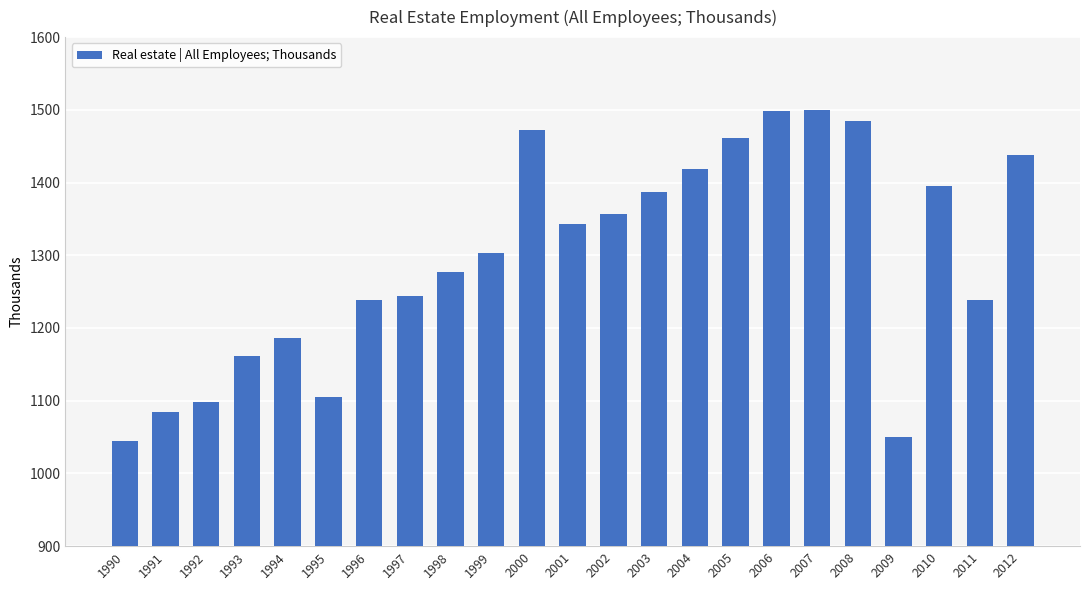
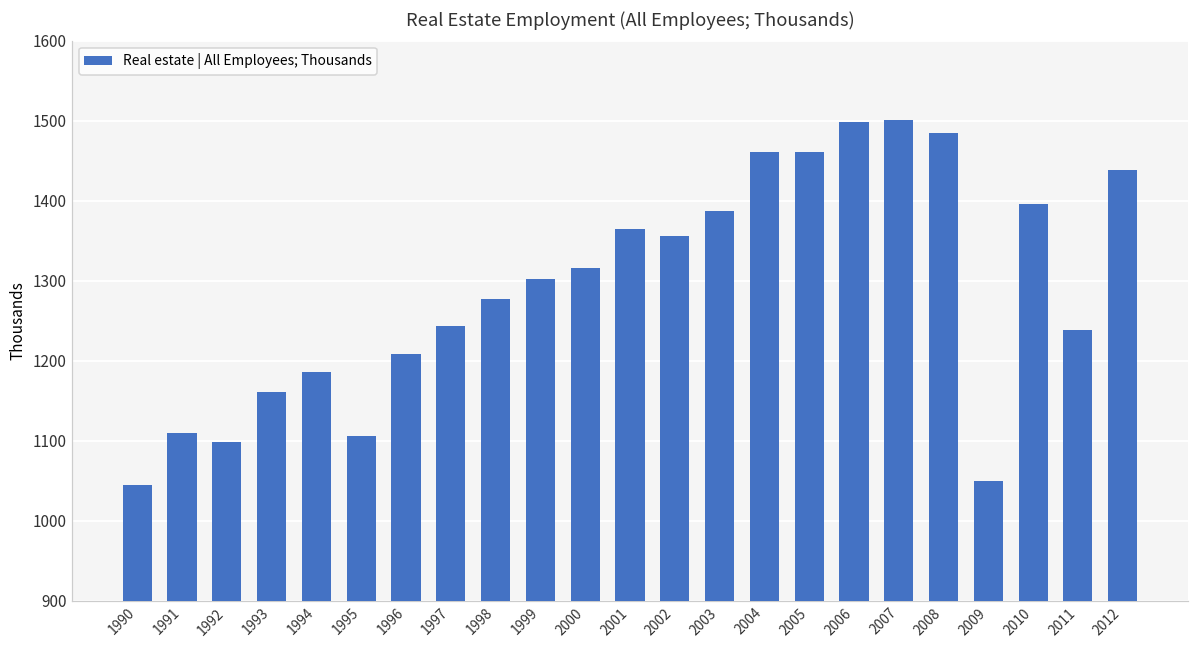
1991: 1080 -> 1110
1996: 1240 -> 1210
2000: 1470 -> 1320
2001: 1340 -> 1360
2004: 1420 -> 1460
